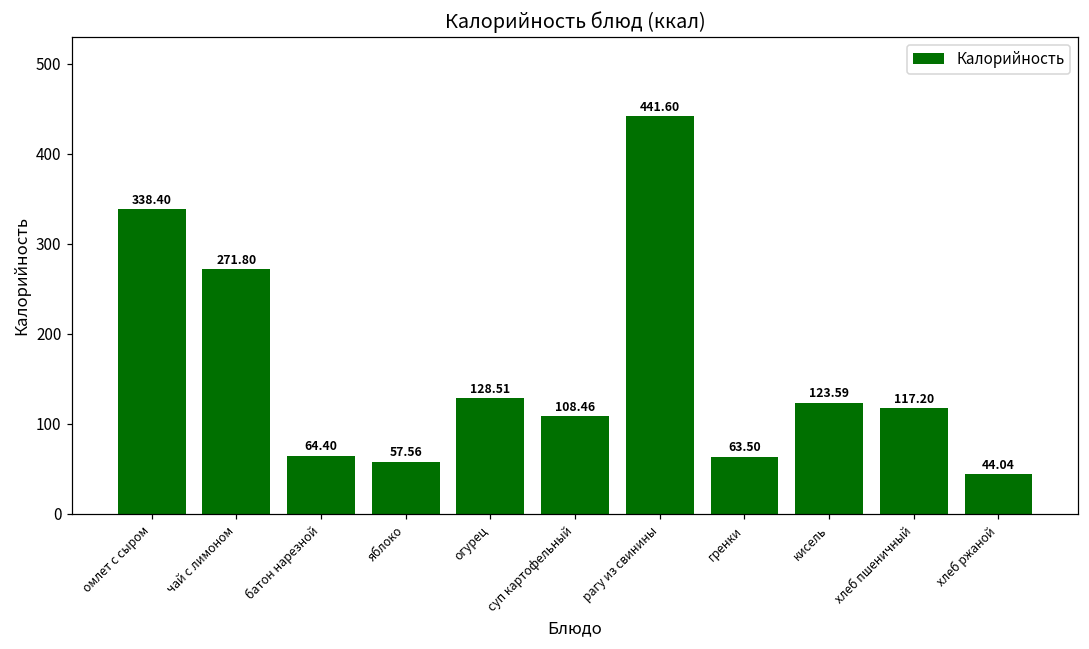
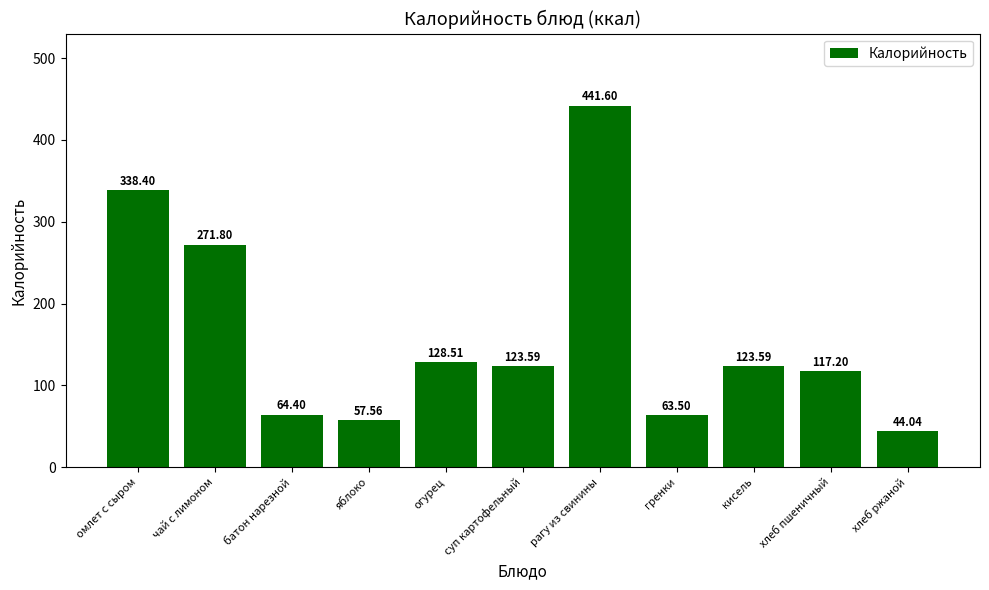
суп картофельный: 108.46 -> 123.59
